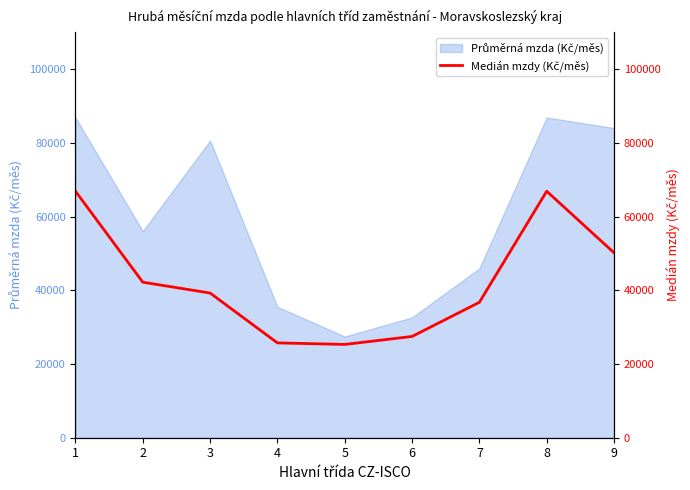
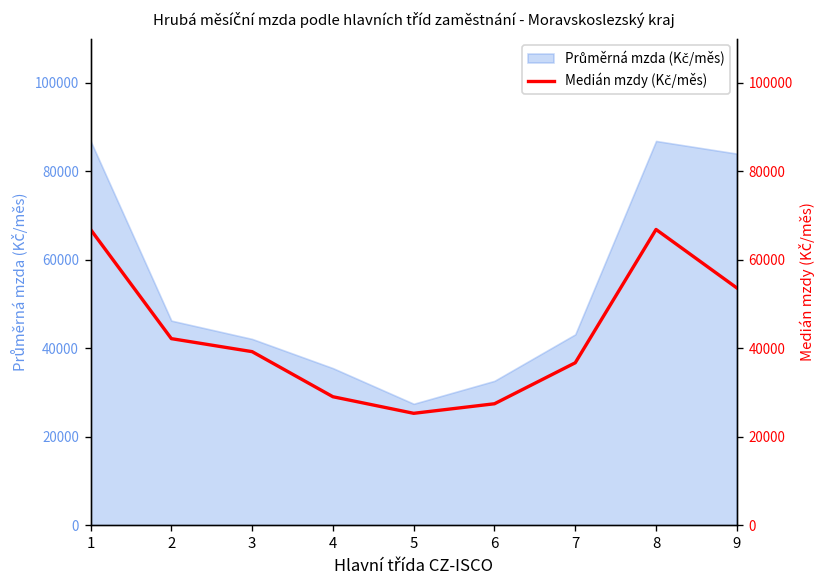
Průměrná mzda (Kč/měs), 2: 56000 -> 46000
Průměrná mzda (Kč/měs), 3: 81000 -> 42000
Průměrná mzda (Kč/měs), 7: 46000 -> 43000
Medián mzdy (Kč/měs), 4: 26000 -> 29000
Medián mzdy (Kč/měs), 9: 50000 -> 54000
